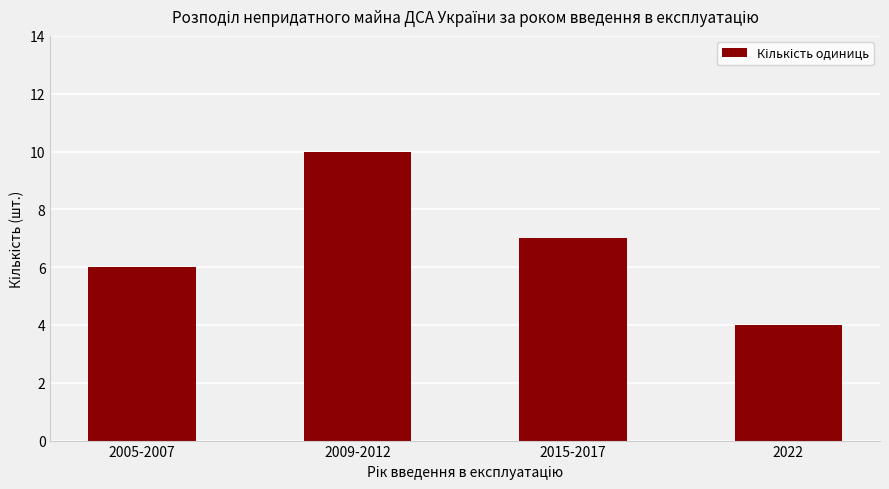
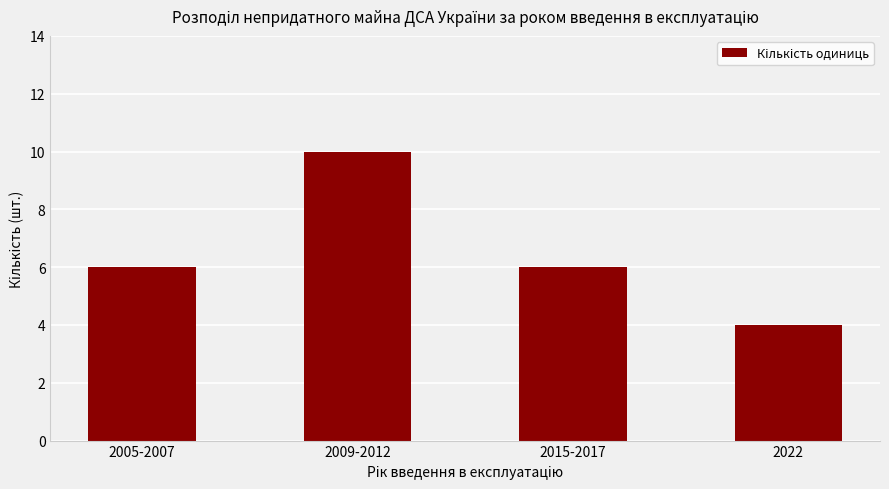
2015-2017: 7 -> 6
